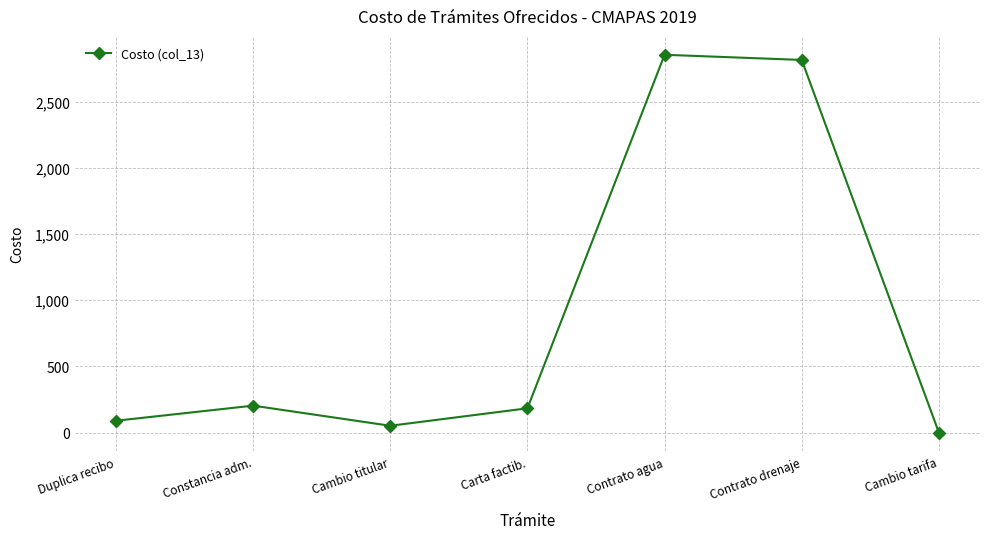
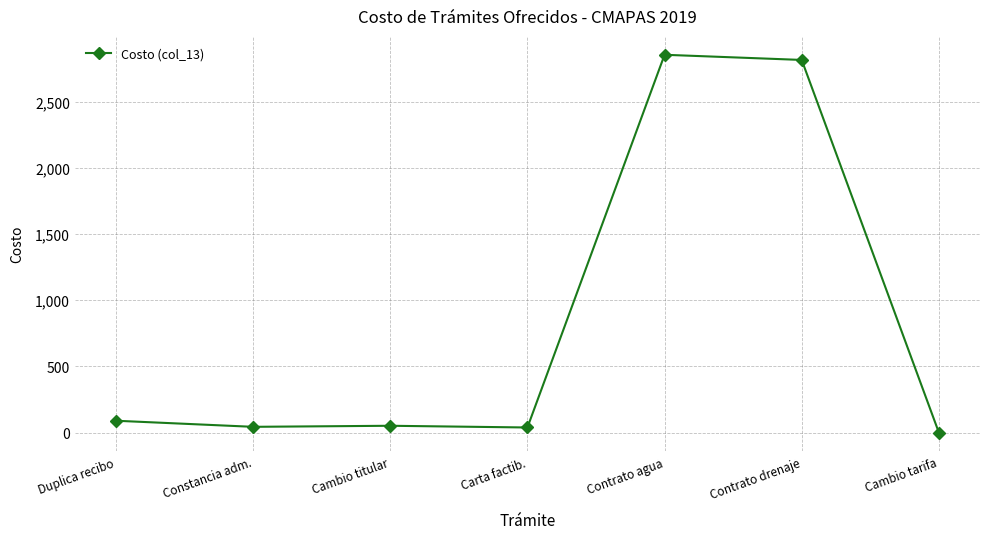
Constancia adm.: 200 -> 40
Carta factib.: 180 -> 40
